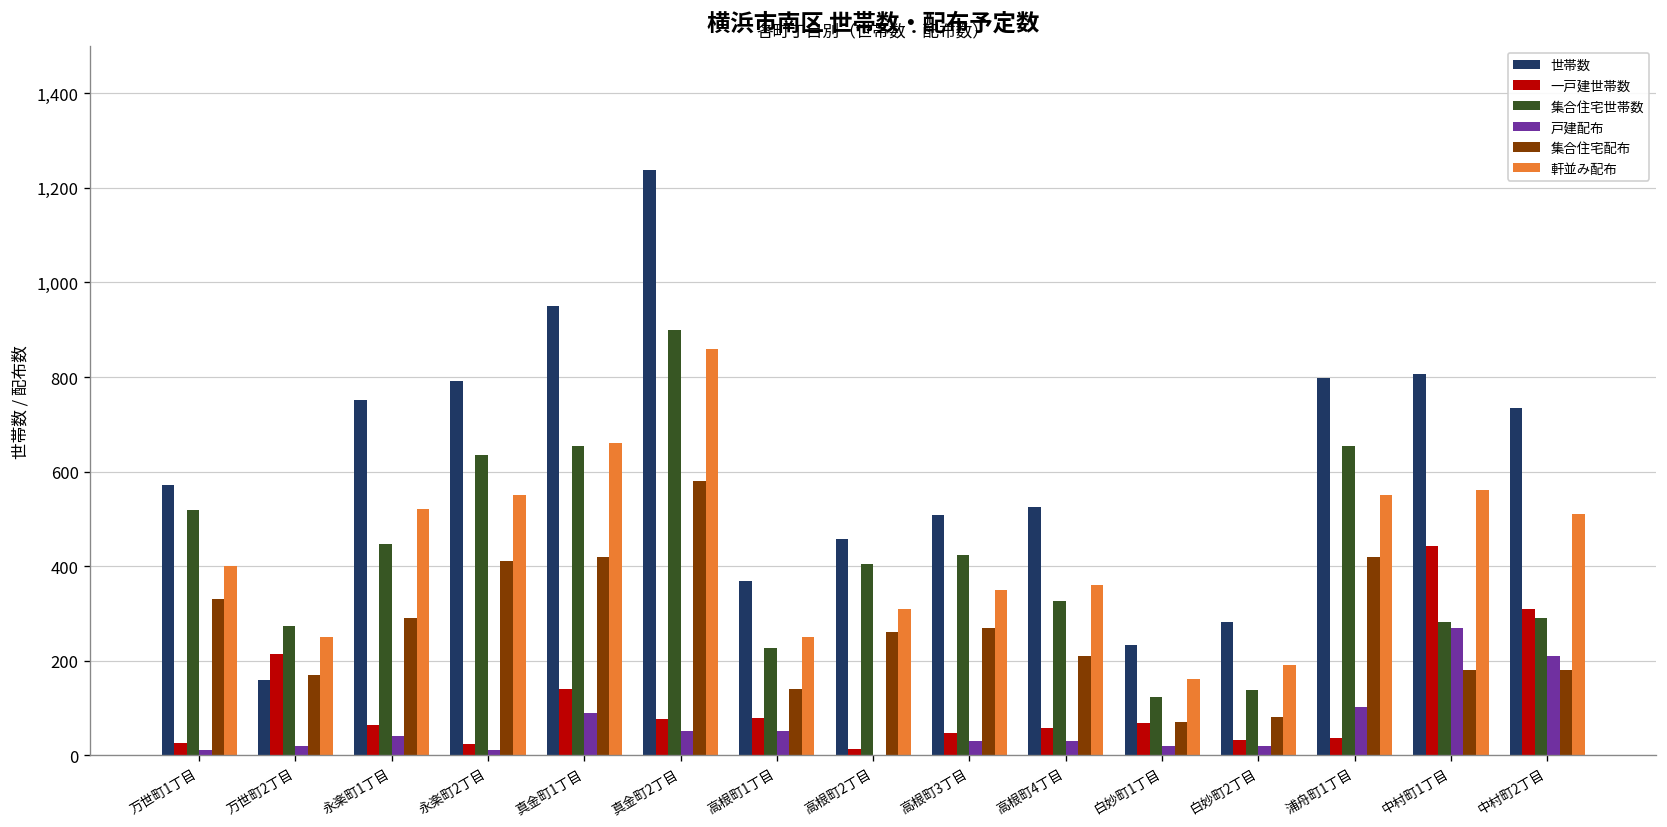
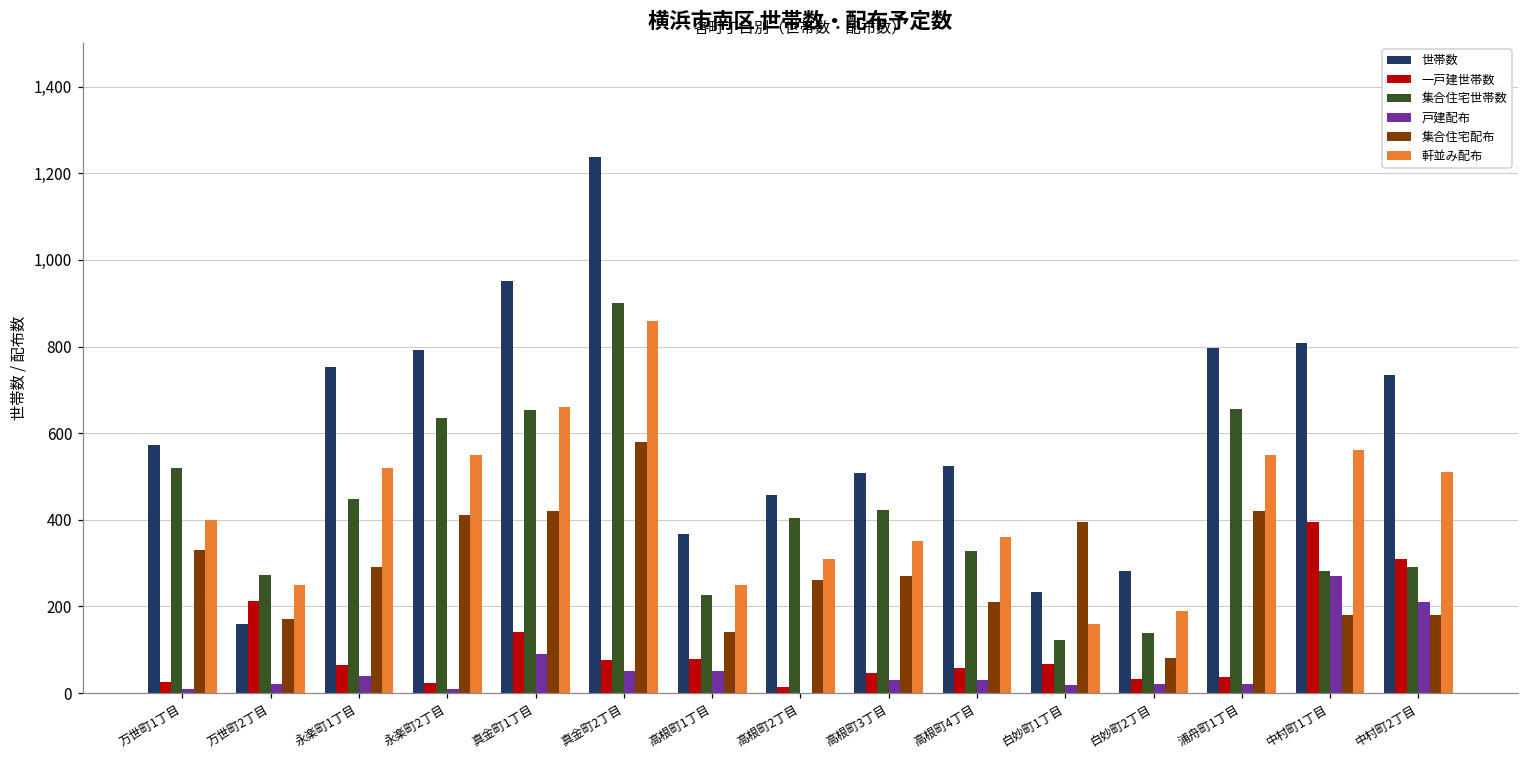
集合住宅配布, 白妙町1丁目: 70 -> 400
戸建配布, 浦舟町1丁目: 100 -> 20
一戸建世帯数, 中村町1丁目: 440 -> 390
